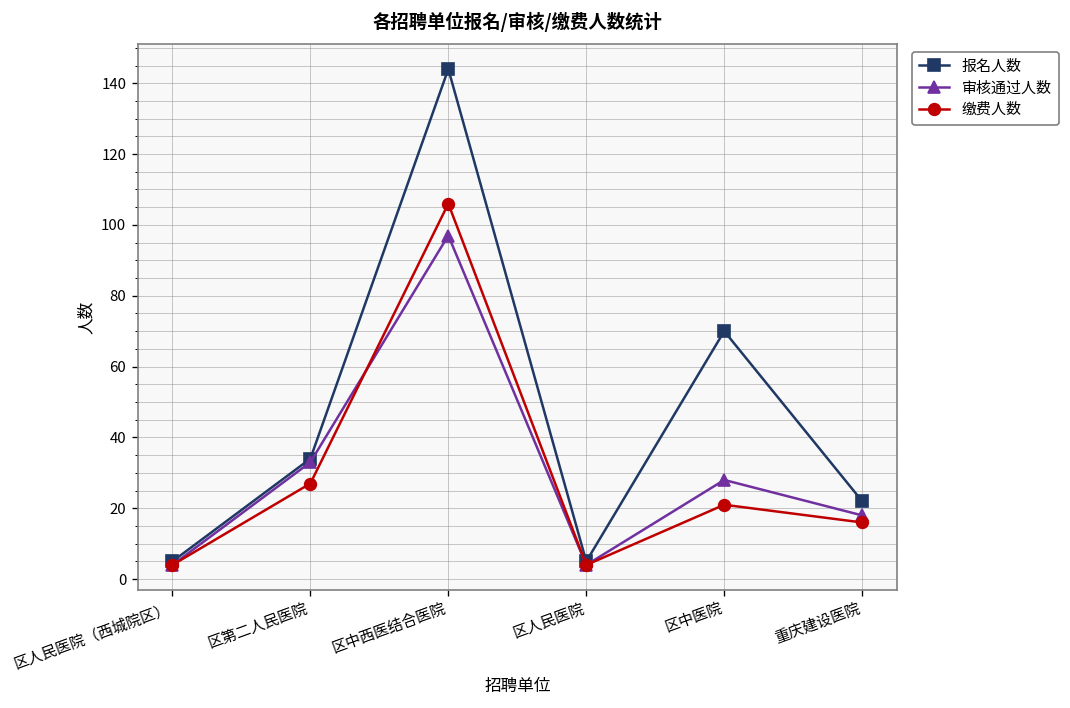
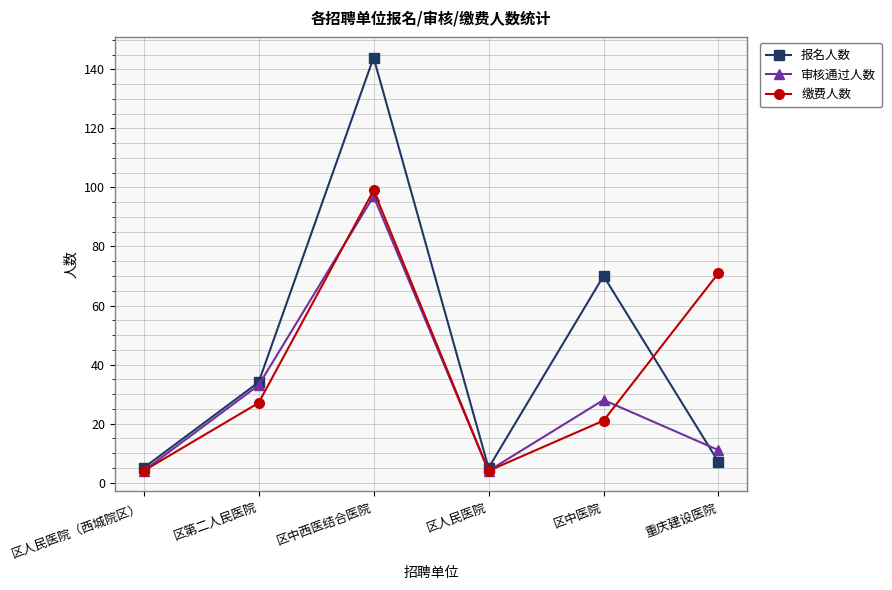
缴费人数, 区中西医结合医院: 106 -> 99
报名人数, 重庆建设医院: 22 -> 7
审核通过人数, 重庆建设医院: 18 -> 11
缴费人数, 重庆建设医院: 16 -> 71
